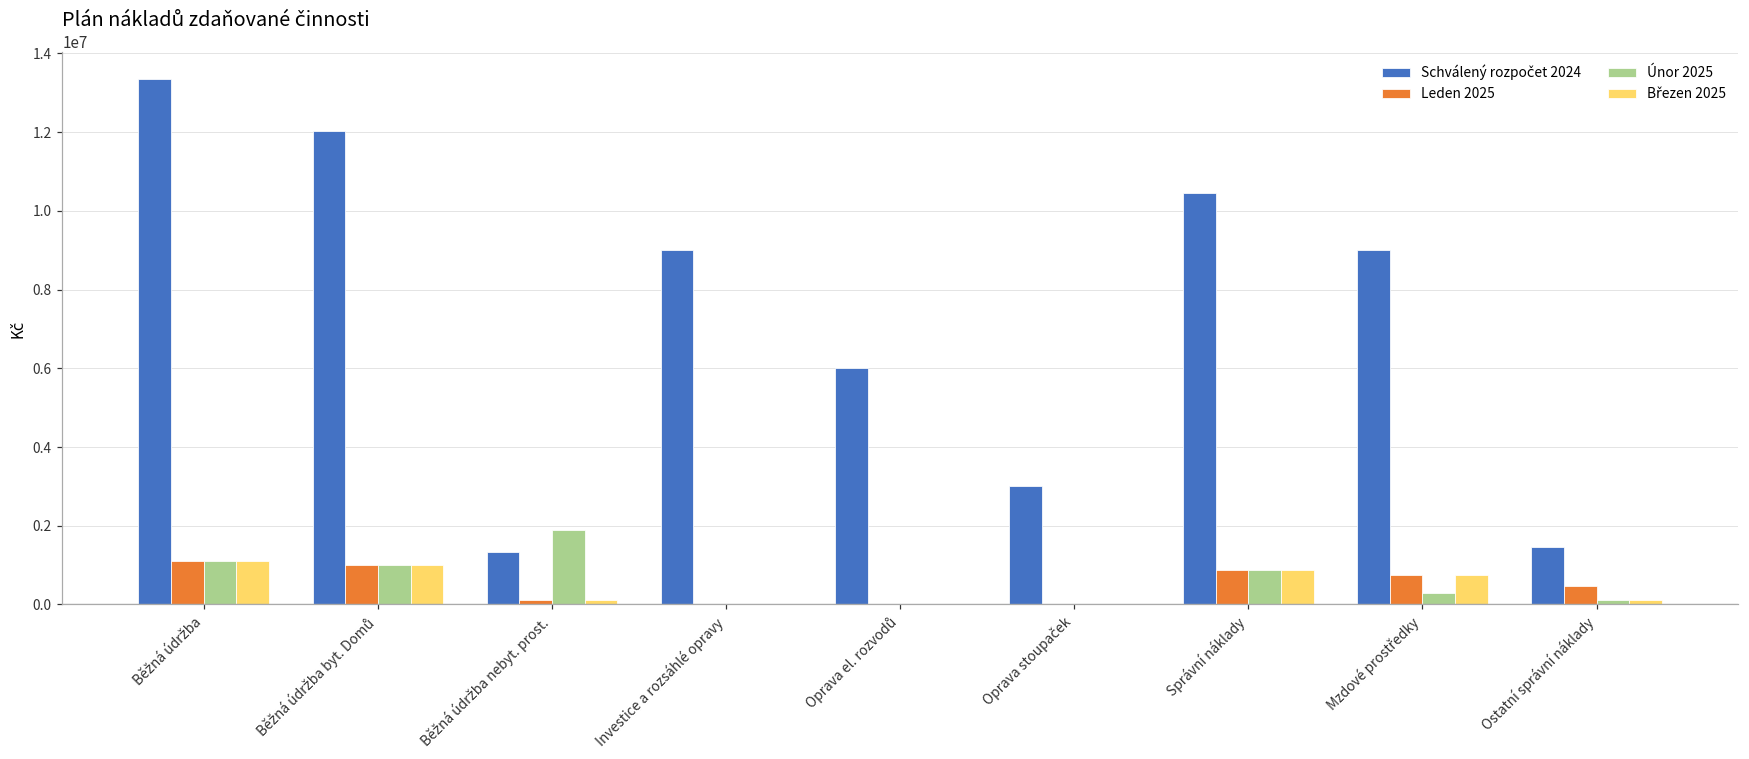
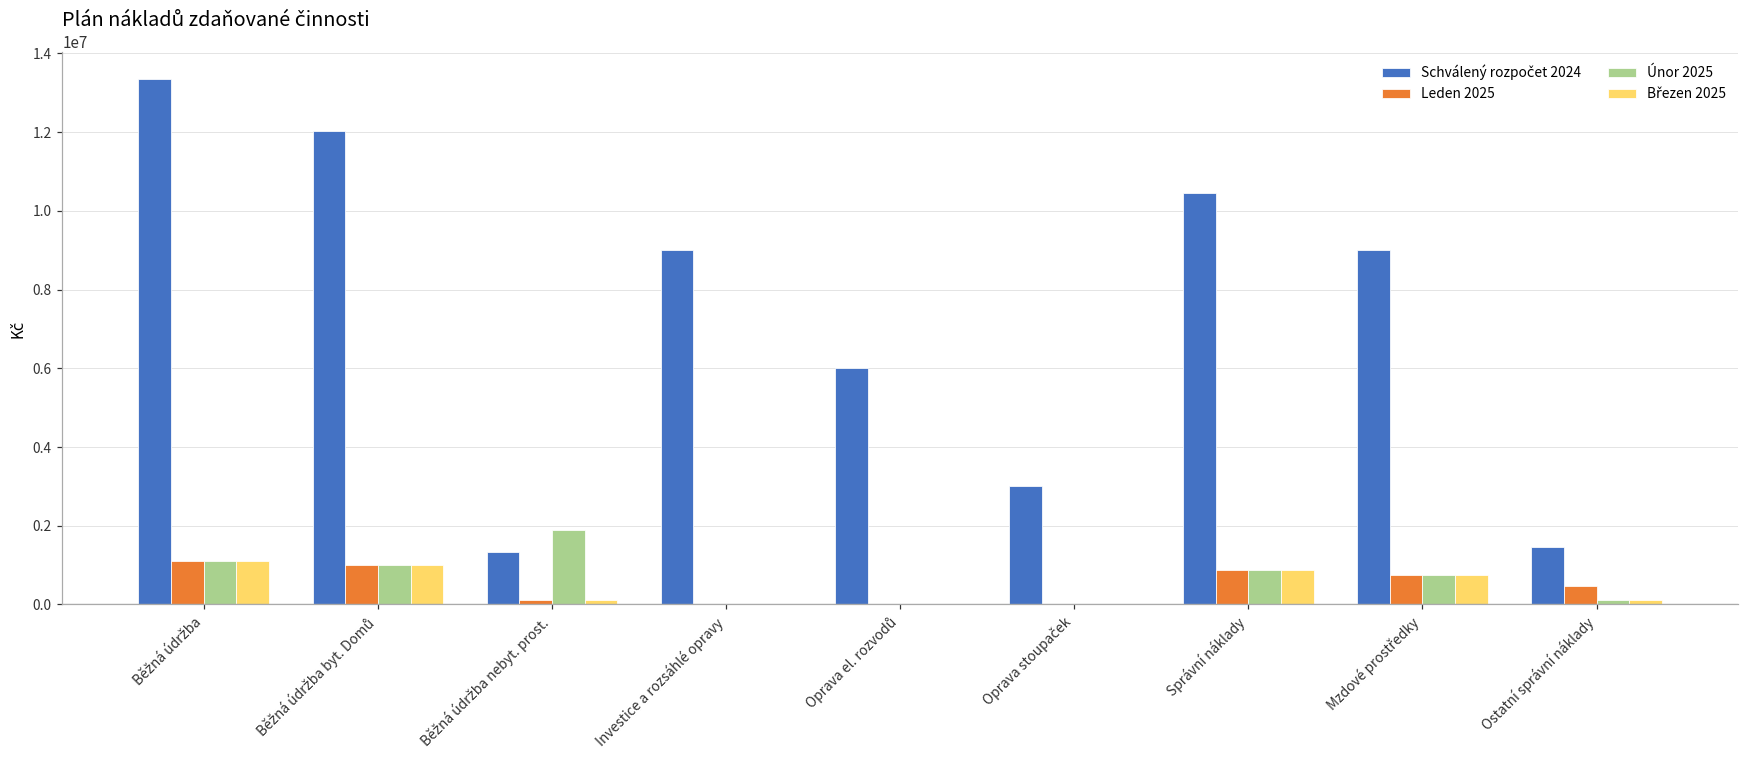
Únor 2025, Mzdové prostředky: 300000 -> 800000
